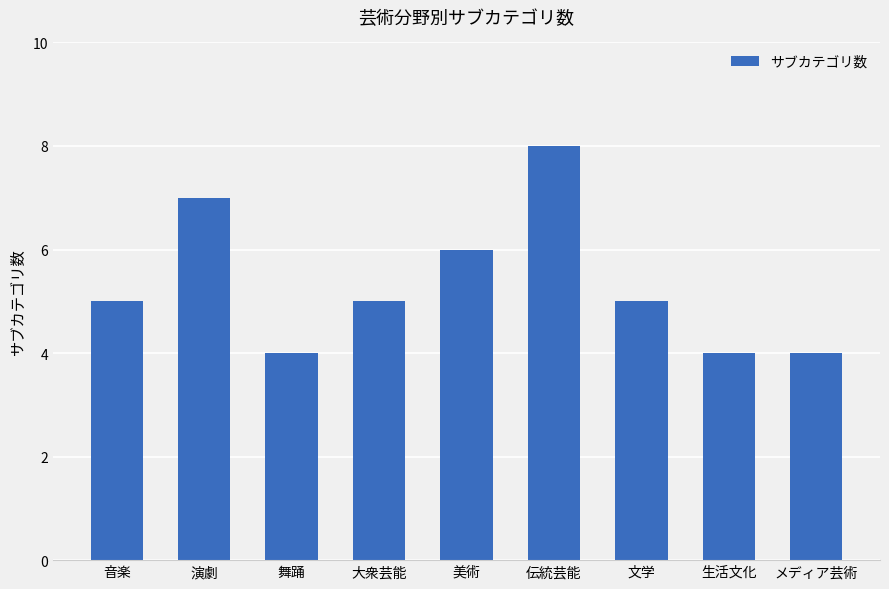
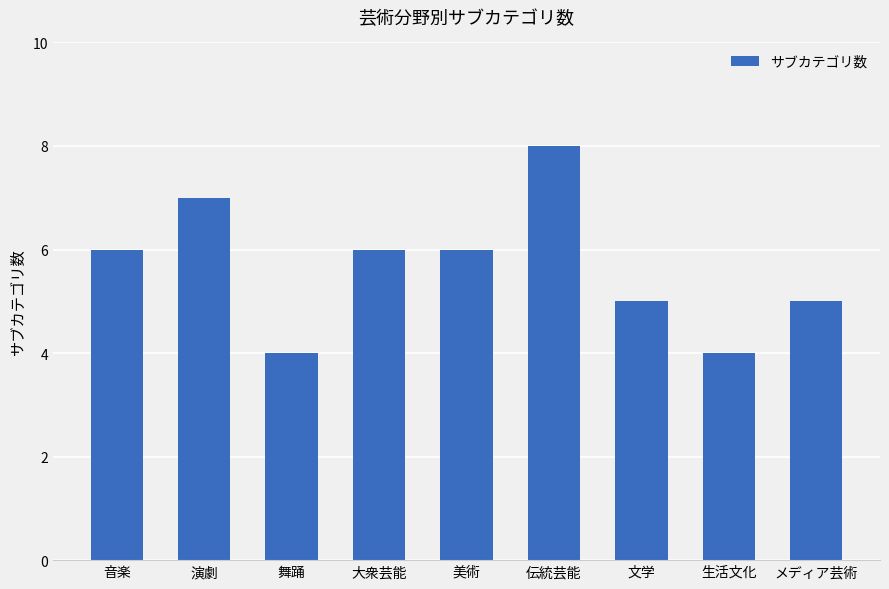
音楽: 5 -> 6
大衆芸能: 5 -> 6
メディア芸術: 4 -> 5
